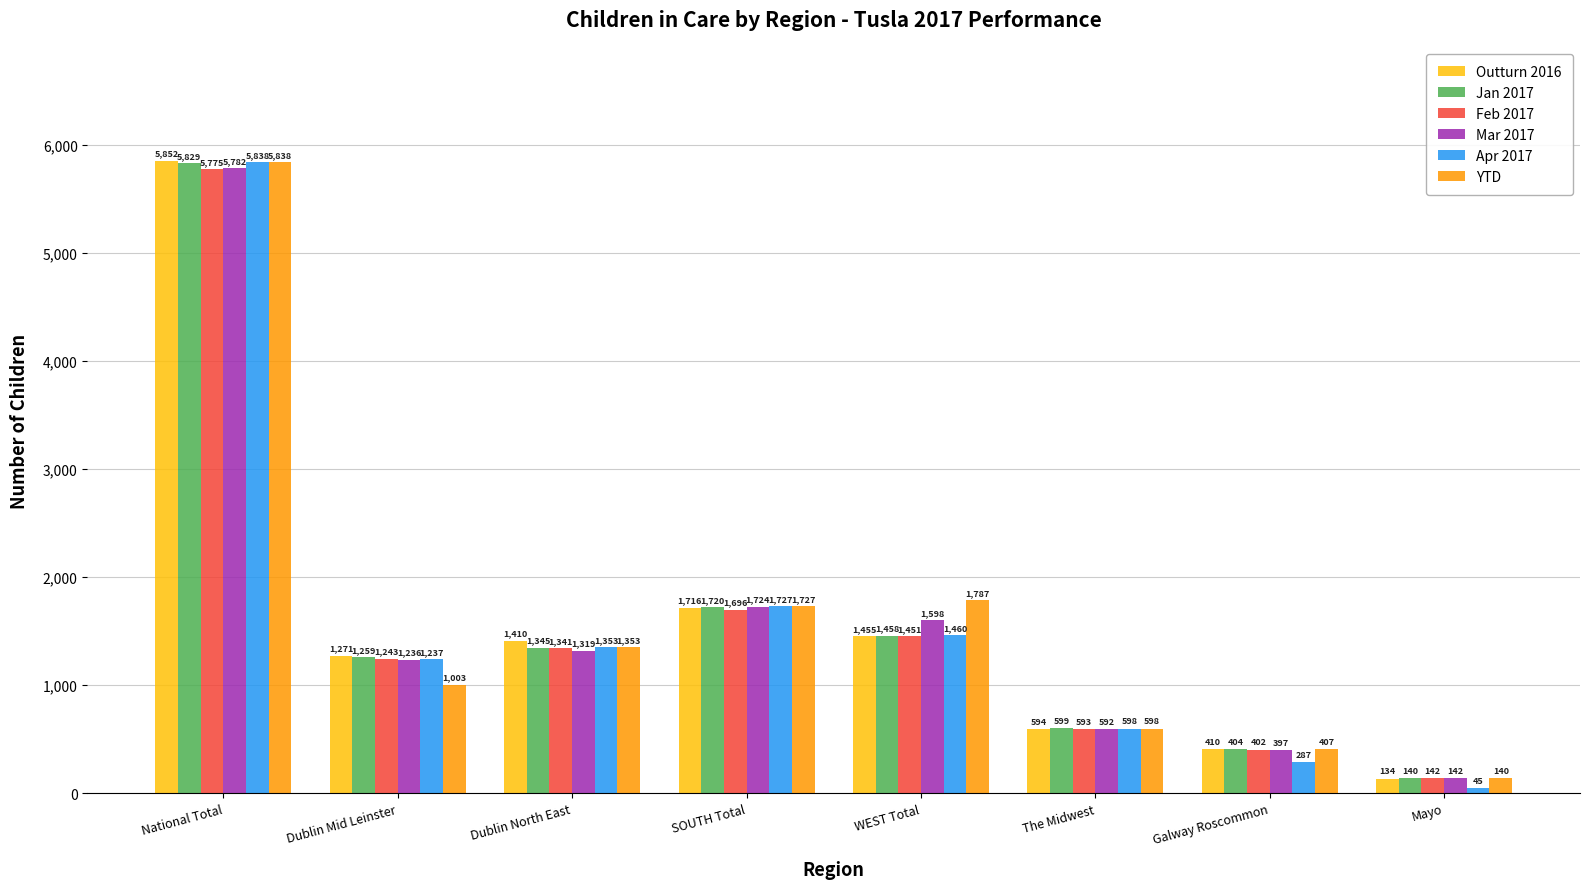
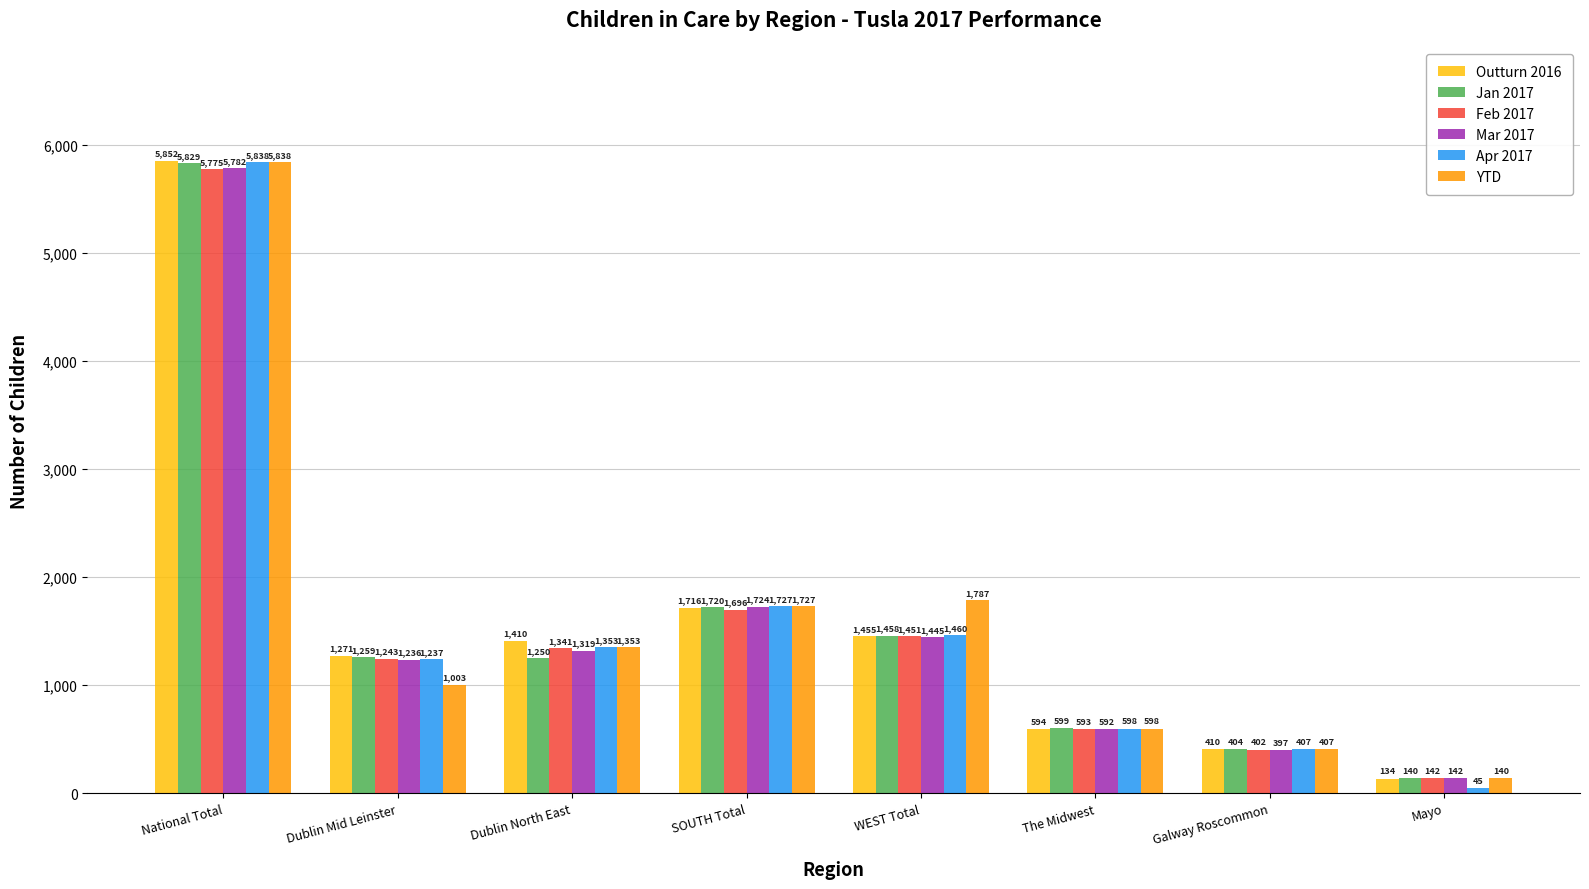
Jan 2017, Dublin North East: 1,345 -> 1,250
Mar 2017, WEST Total: 1,598 -> 1,445
Apr 2017, Galway Roscommon: 287 -> 407
